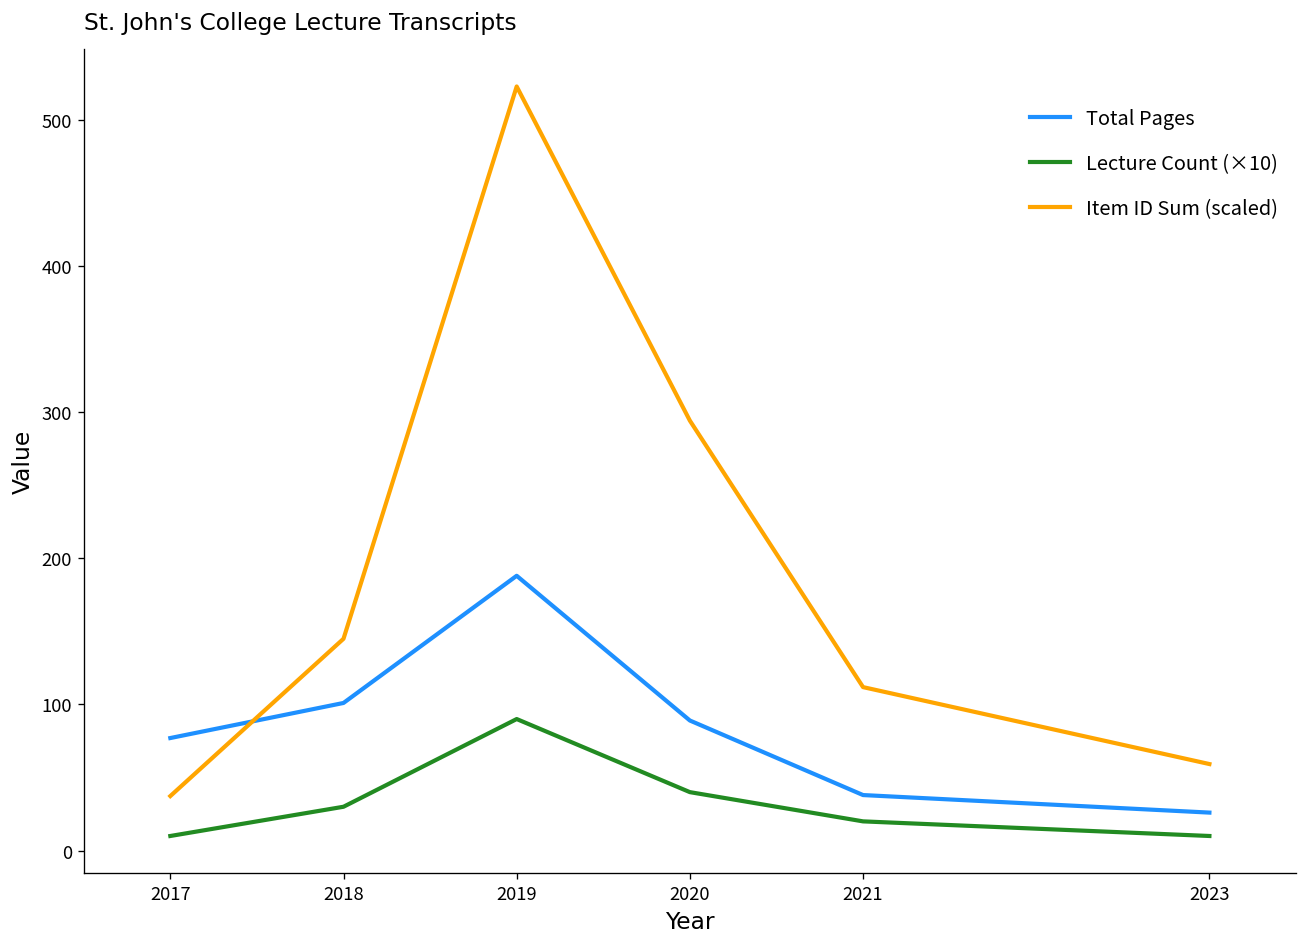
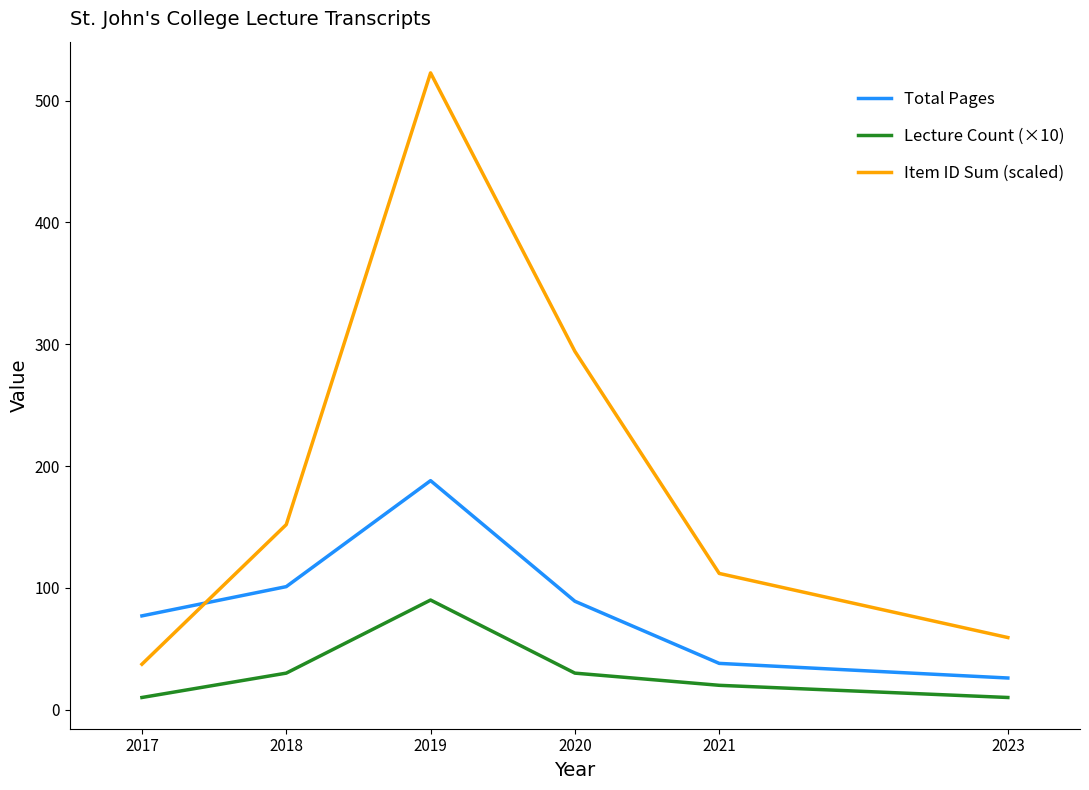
Item ID Sum (scaled), 2018: 145 -> 152
Lecture Count (×10), 2020: 40 -> 30
